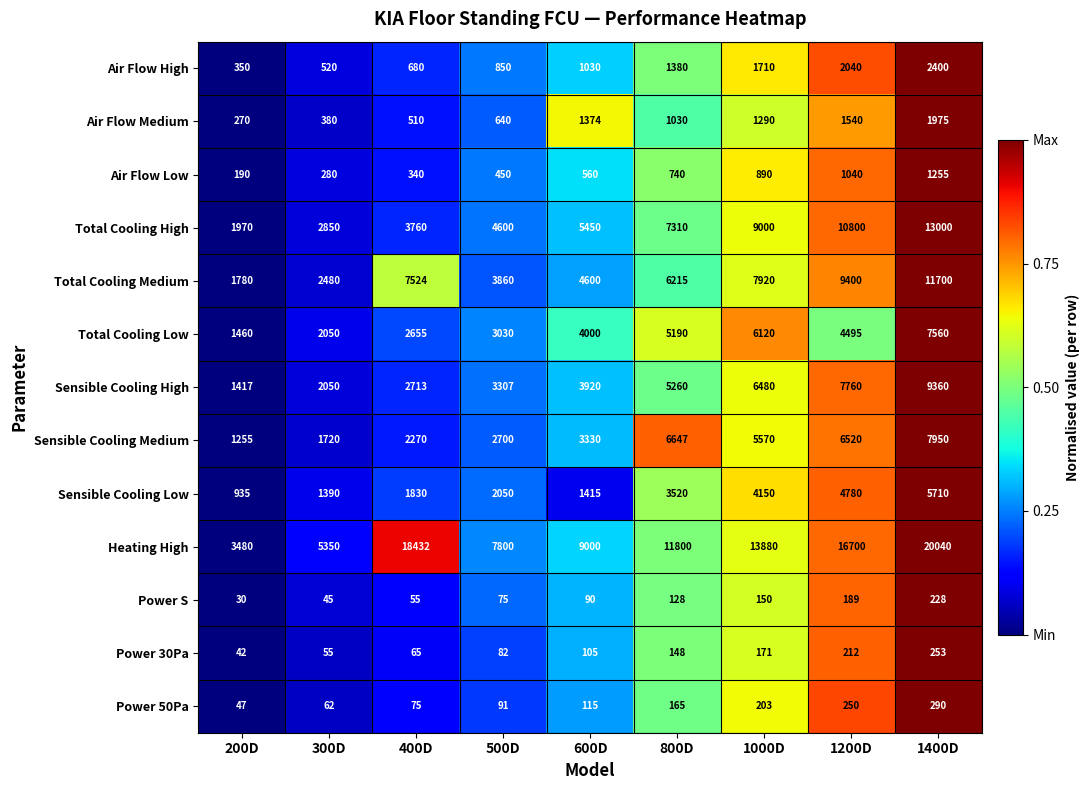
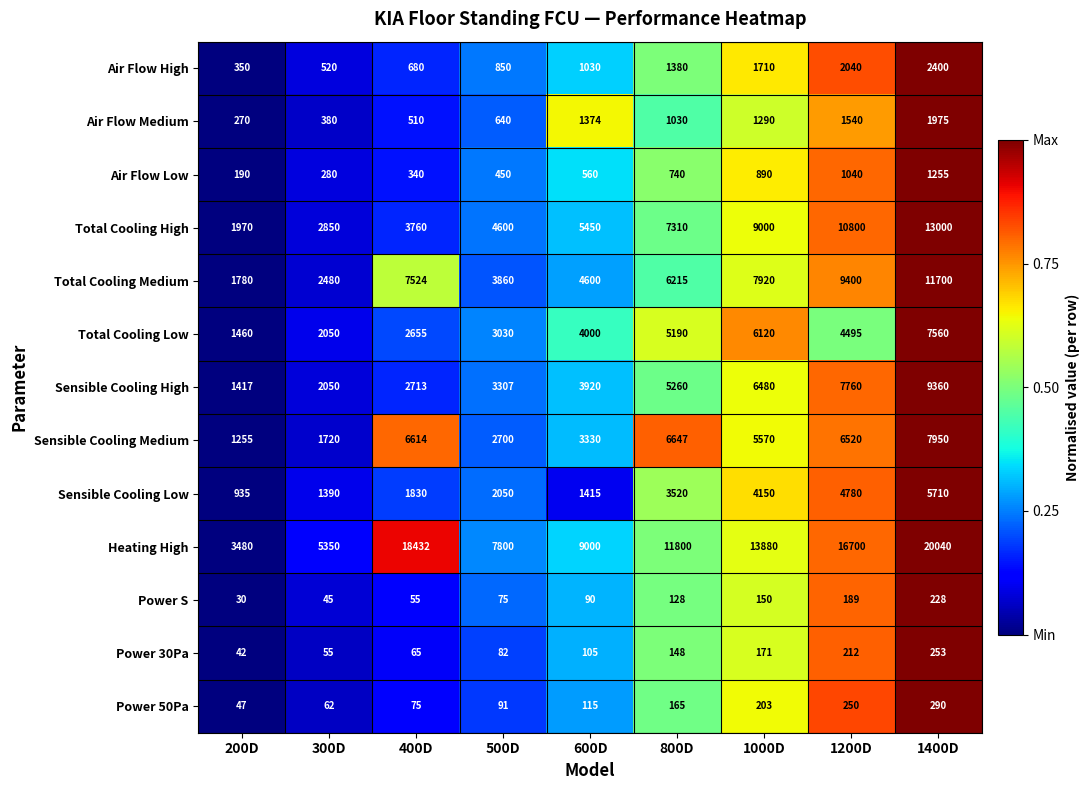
Sensible Cooling Medium, 400D: 2270 -> 6614
